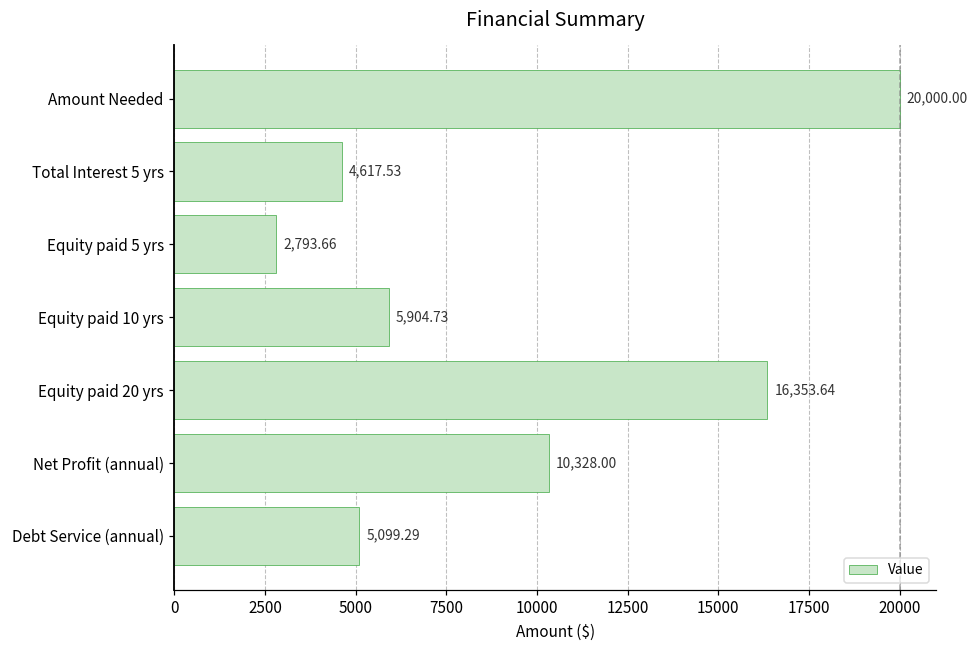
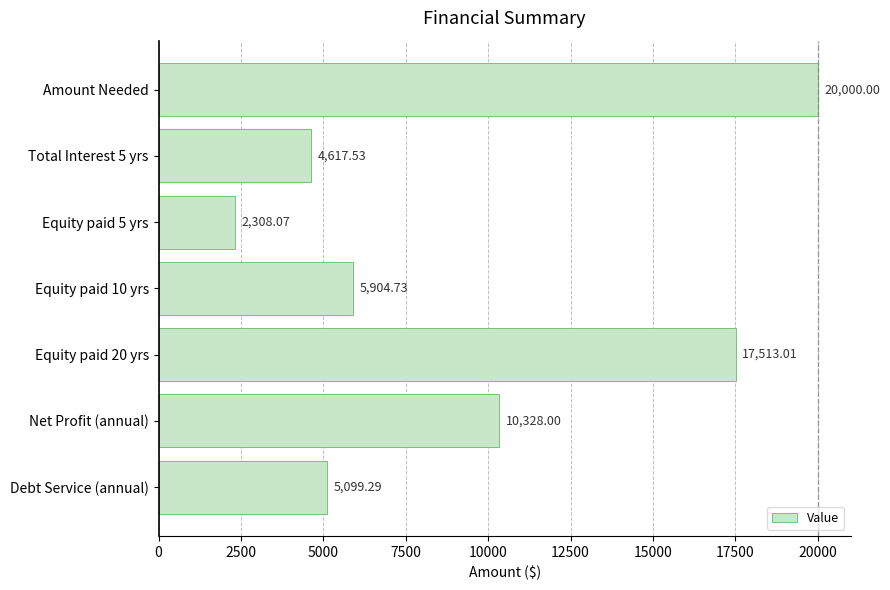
Equity paid 5 yrs: 2,793.66 -> 2,308.07
Equity paid 20 yrs: 16,353.64 -> 17,513.01
